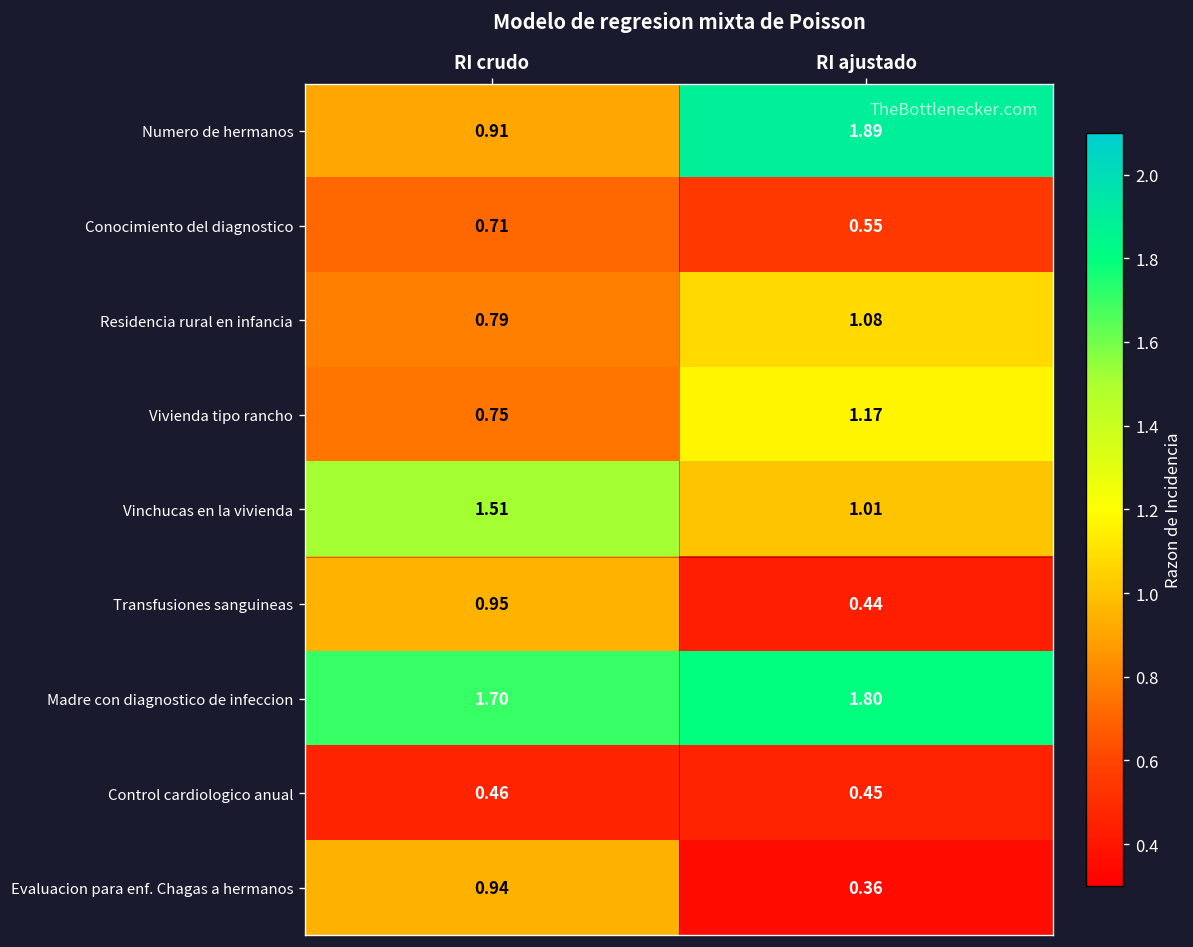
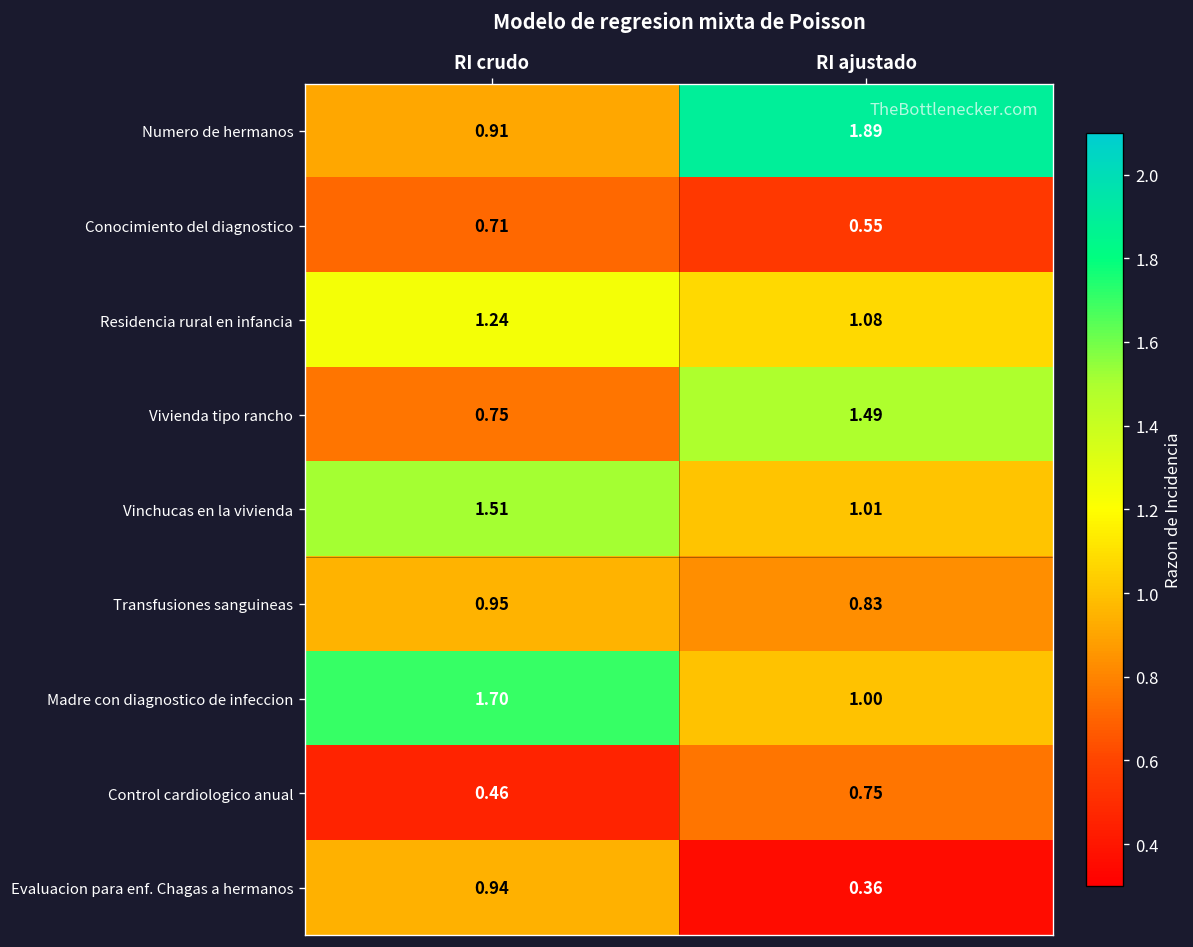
Residencia rural en infancia, RI crudo: 0.79 -> 1.24
Vivienda tipo rancho, RI ajustado: 1.17 -> 1.49
Transfusiones sanguineas, RI ajustado: 0.44 -> 0.83
Madre con diagnostico de infeccion, RI ajustado: 1.80 -> 1.00
Control cardiologico anual, RI ajustado: 0.45 -> 0.75
